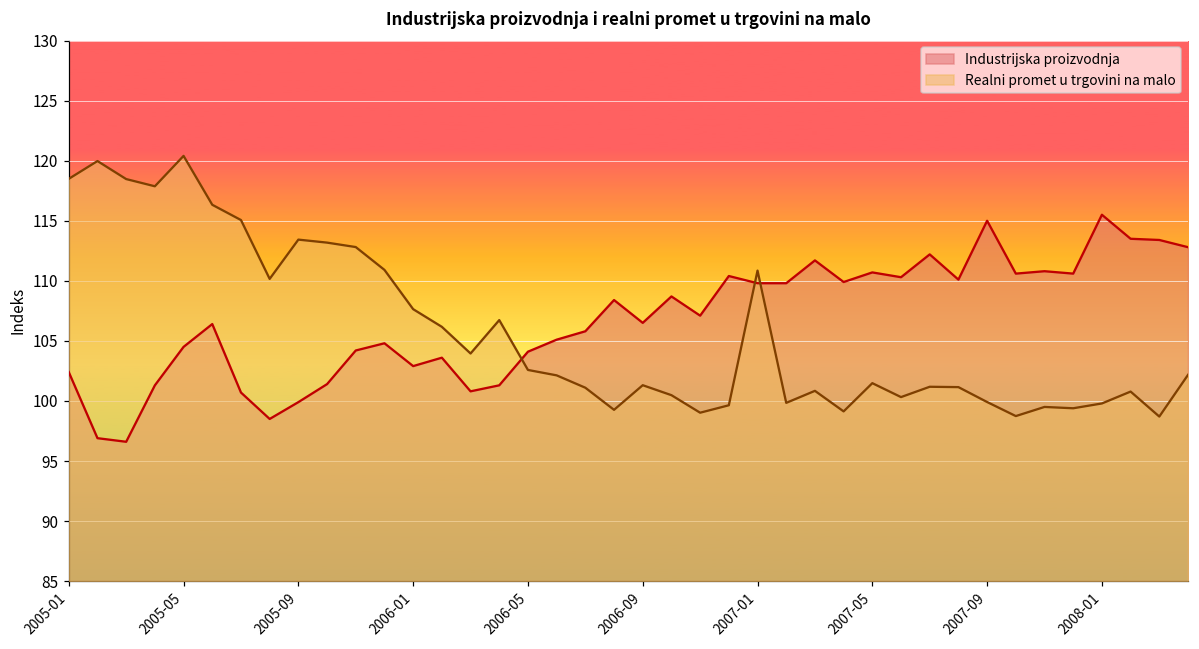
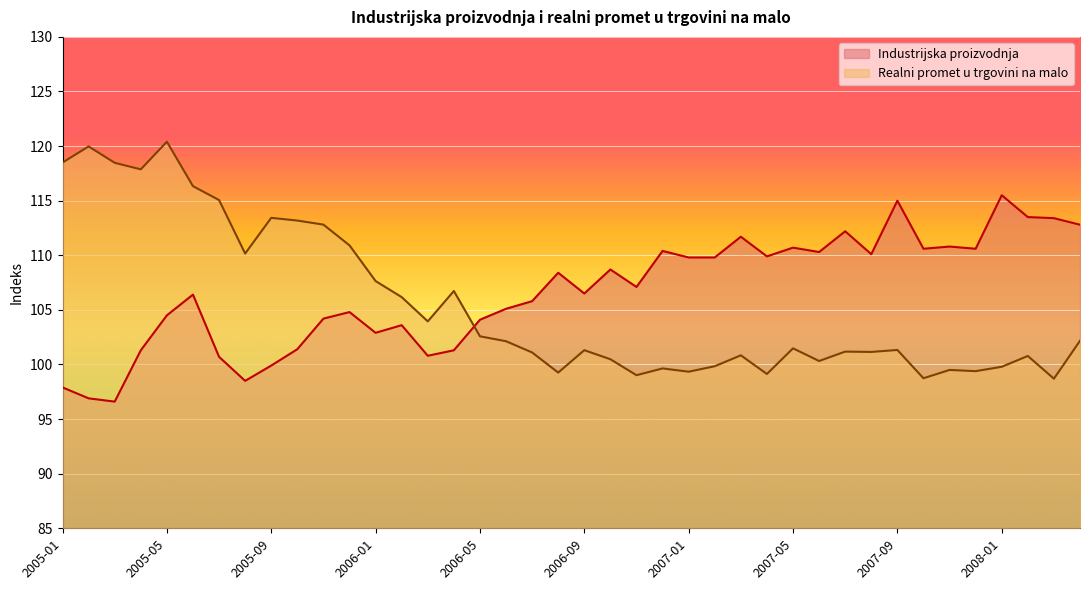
Industrijska proizvodnja, 2005-01: 102.4 -> 97.9
Realni promet u trgovini na malo, 2007-01: 110.9 -> 99.3
Realni promet u trgovini na malo, 2007-09: 99.9 -> 101.3
